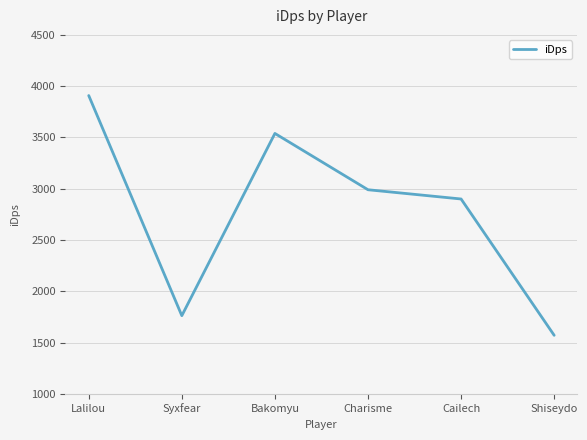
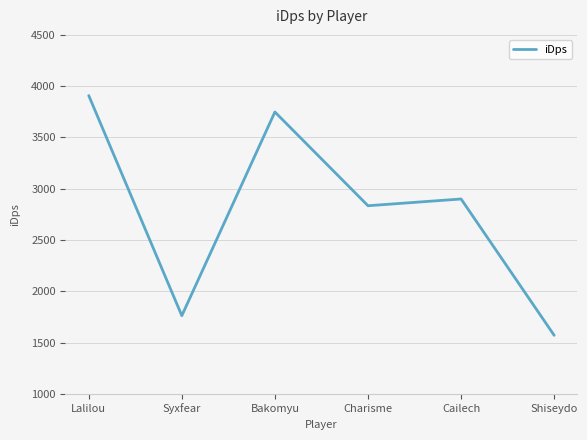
Bakomyu: 3540 -> 3750
Charisme: 2990 -> 2830
